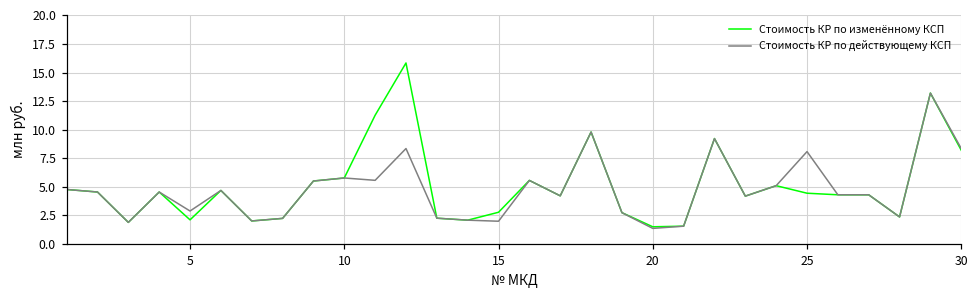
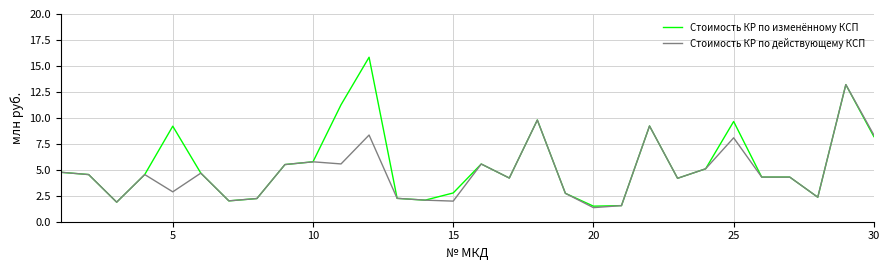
Стоимость КР по изменённому КСП, 5: 2.1 -> 9.2
Стоимость КР по изменённому КСП, 25: 4.4 -> 9.6
